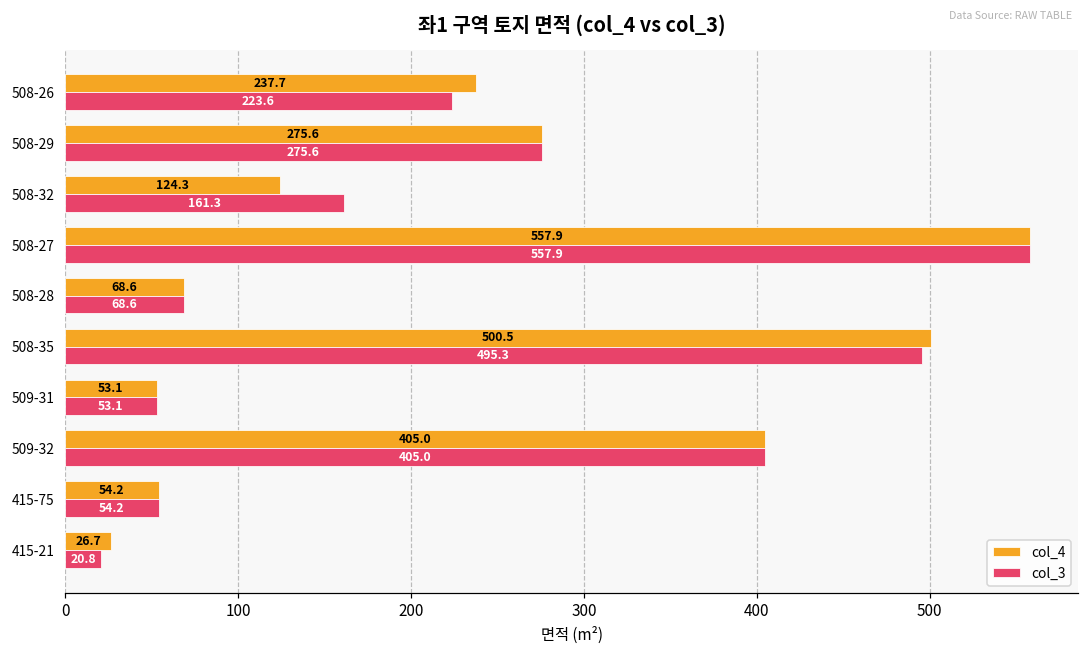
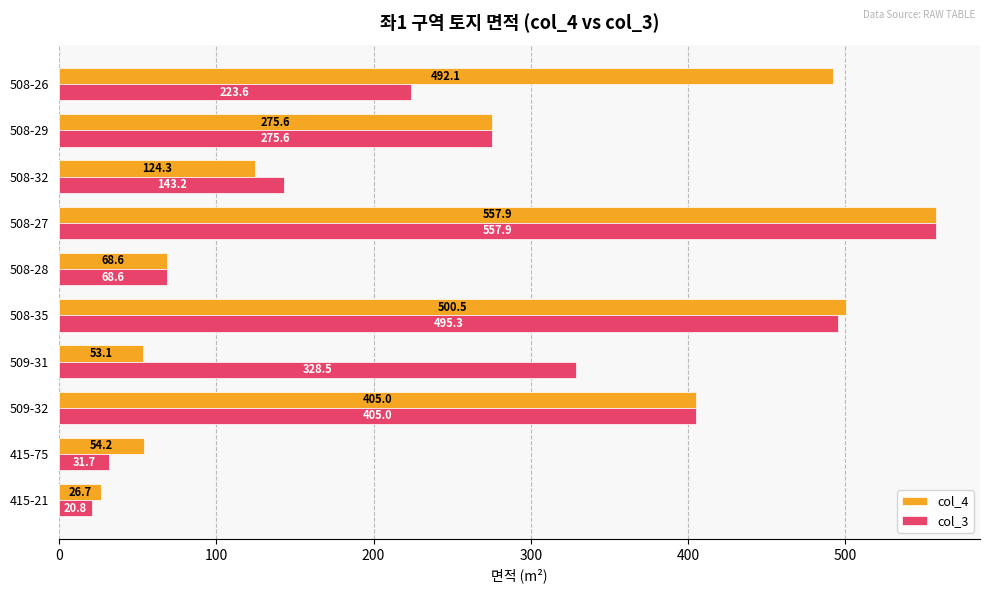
col_4, 508-26: 237.7 -> 492.1
col_3, 508-32: 161.3 -> 143.2
col_3, 509-31: 53.1 -> 328.5
col_3, 415-75: 54.2 -> 31.7
